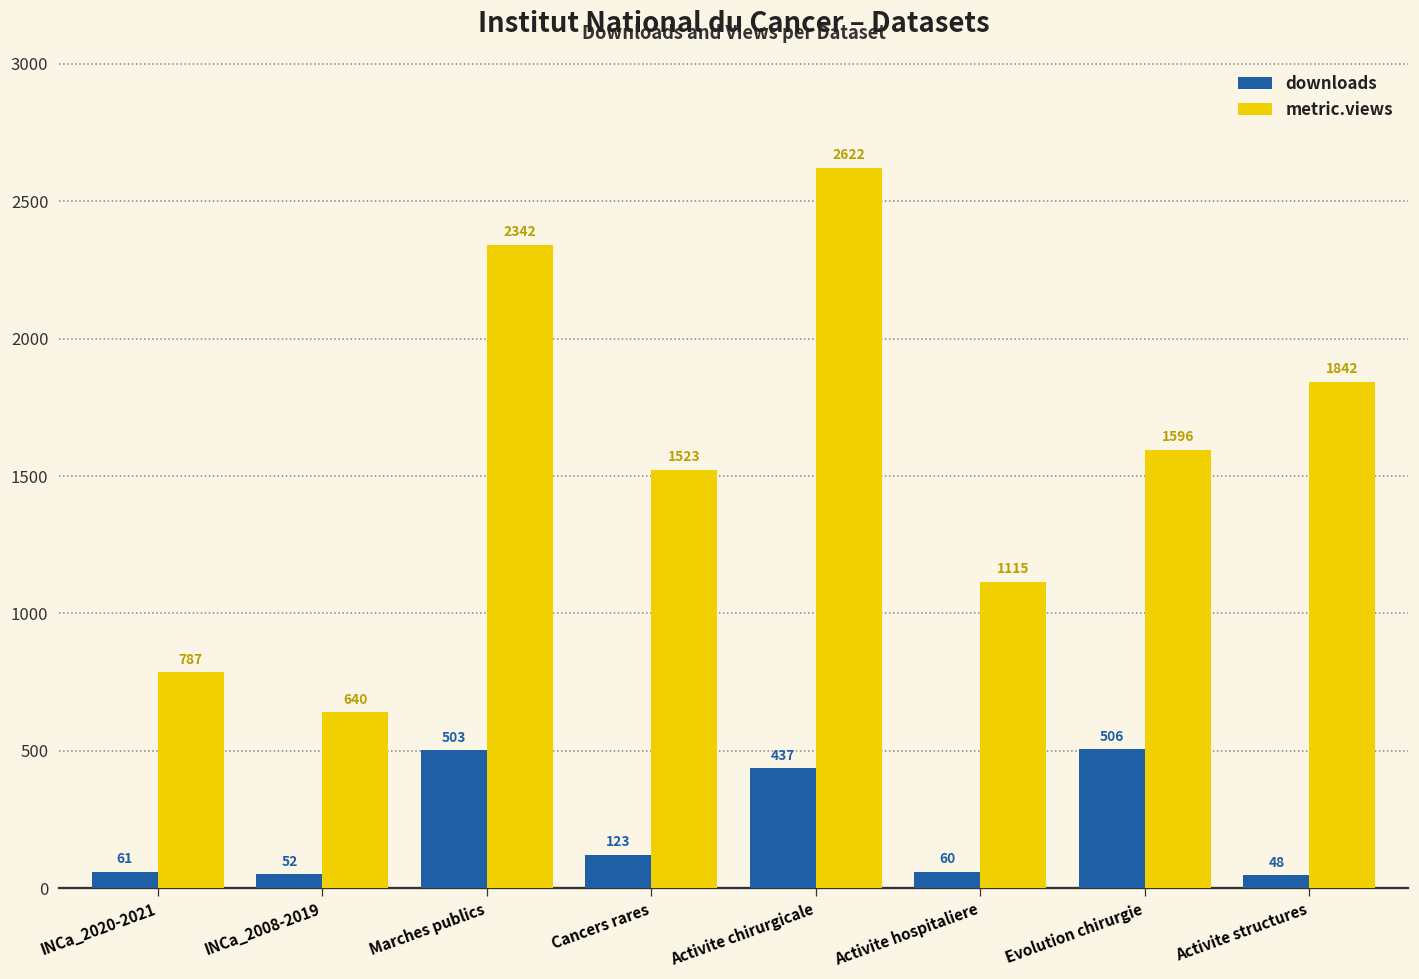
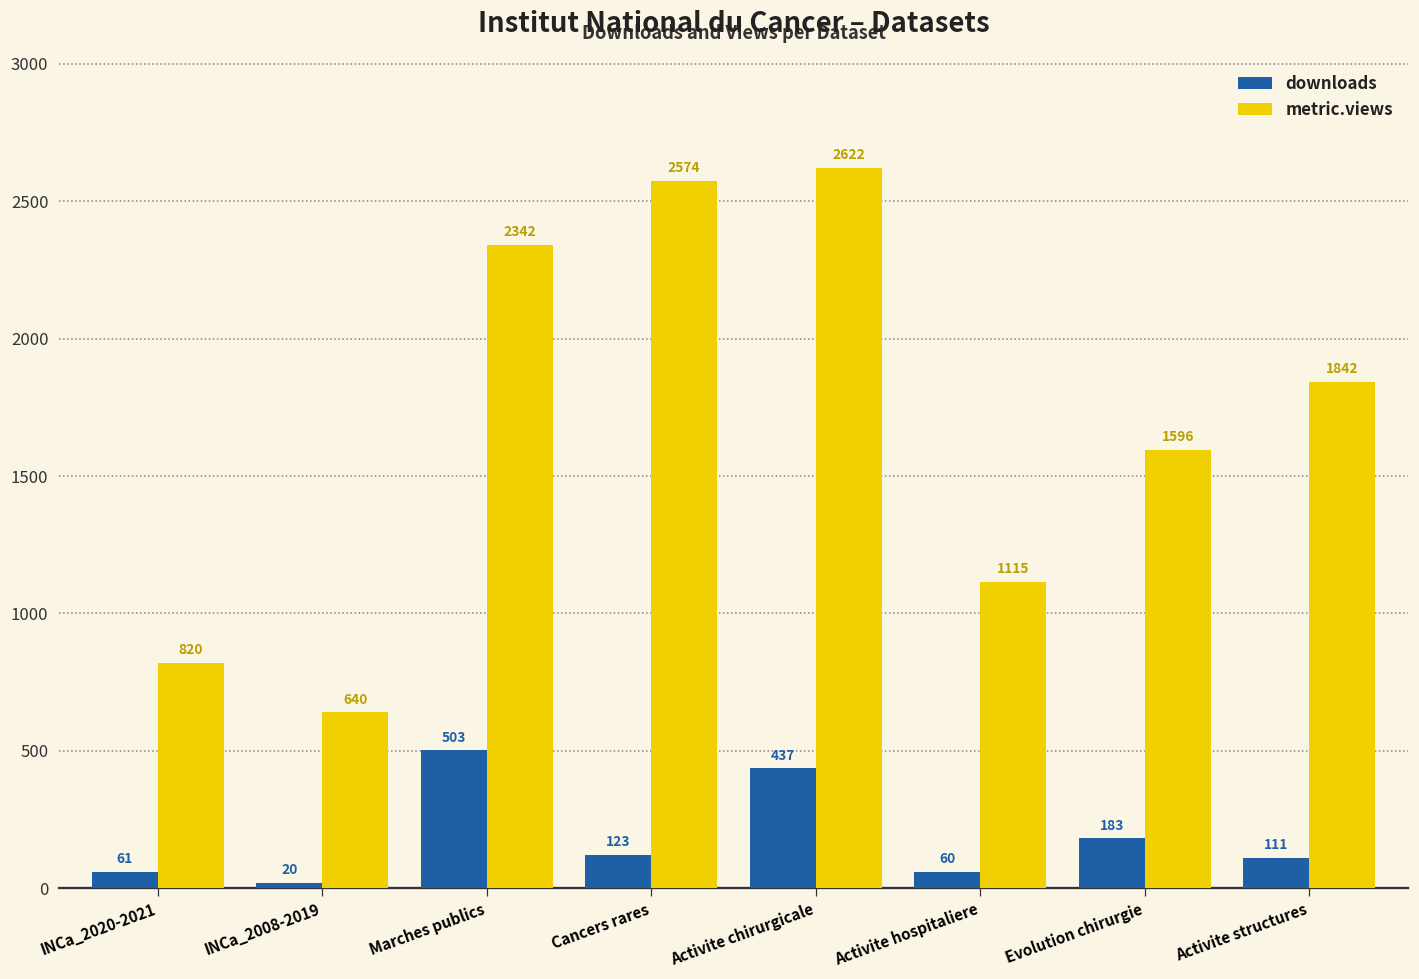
metric.views, INCa_2020-2021: 787 -> 820
downloads, INCa_2008-2019: 52 -> 20
metric.views, Cancers rares: 1523 -> 2574
downloads, Evolution chirurgie: 506 -> 183
downloads, Activite structures: 48 -> 111
